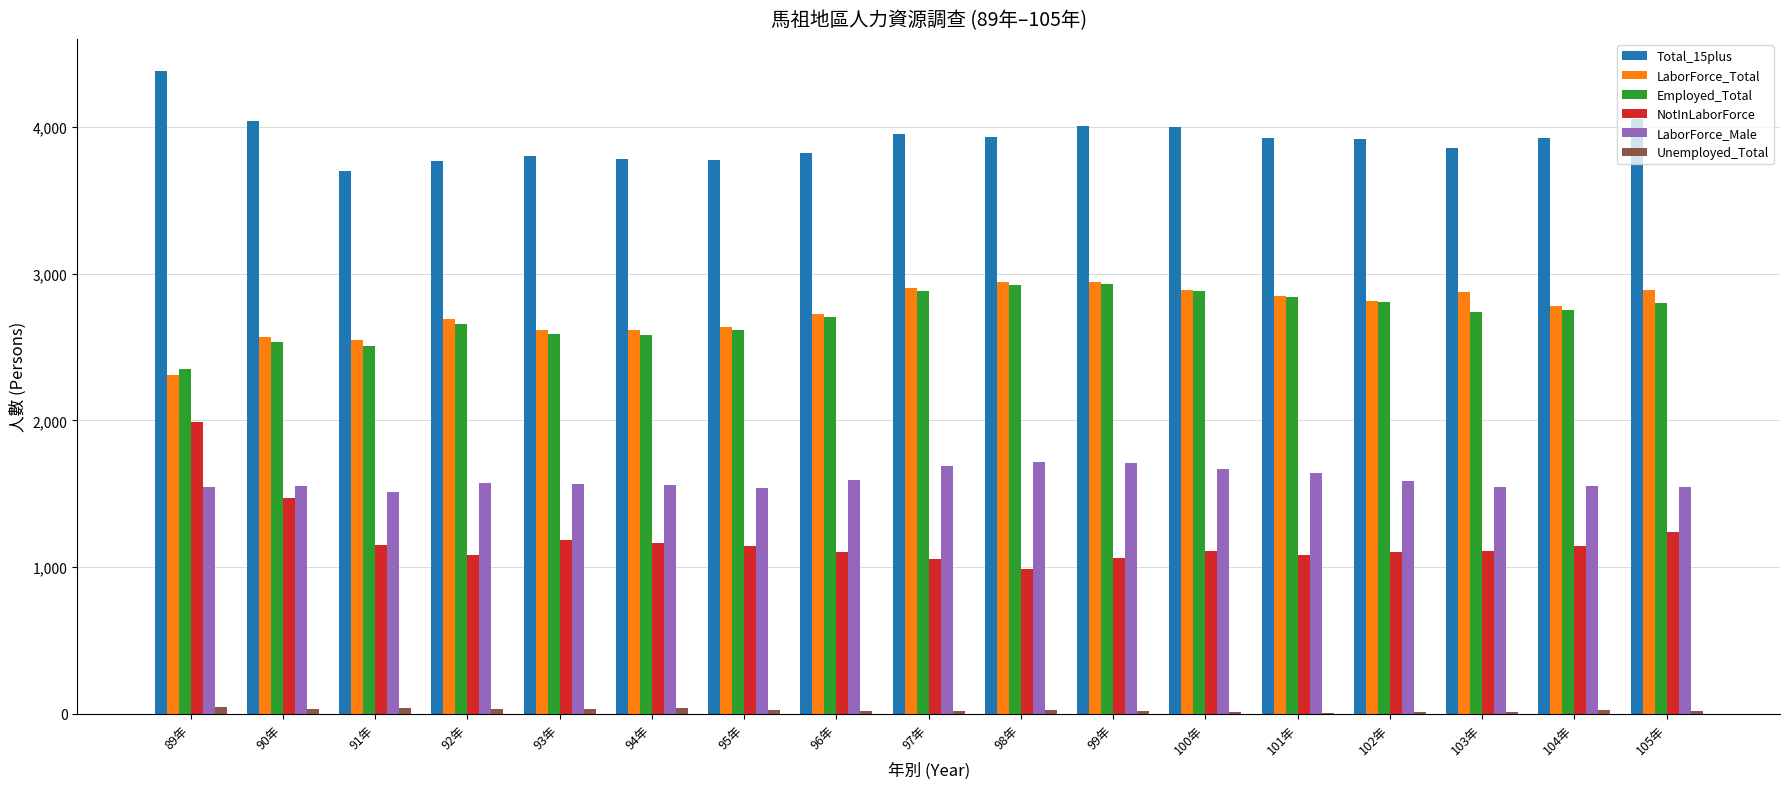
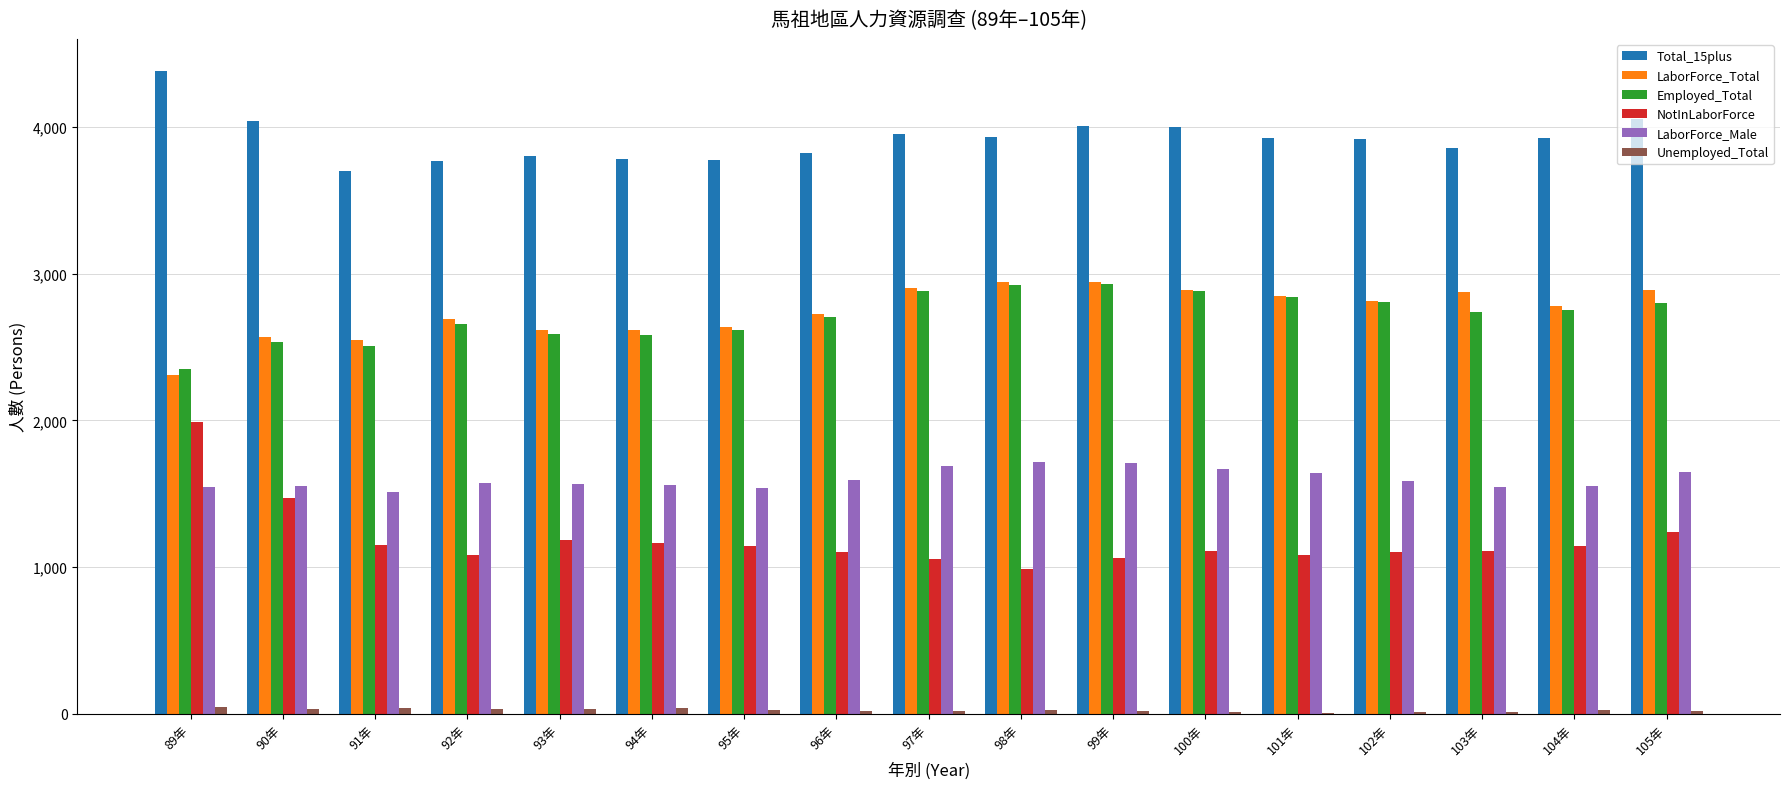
LaborForce_Male, 105年: 1,550 -> 1,650
